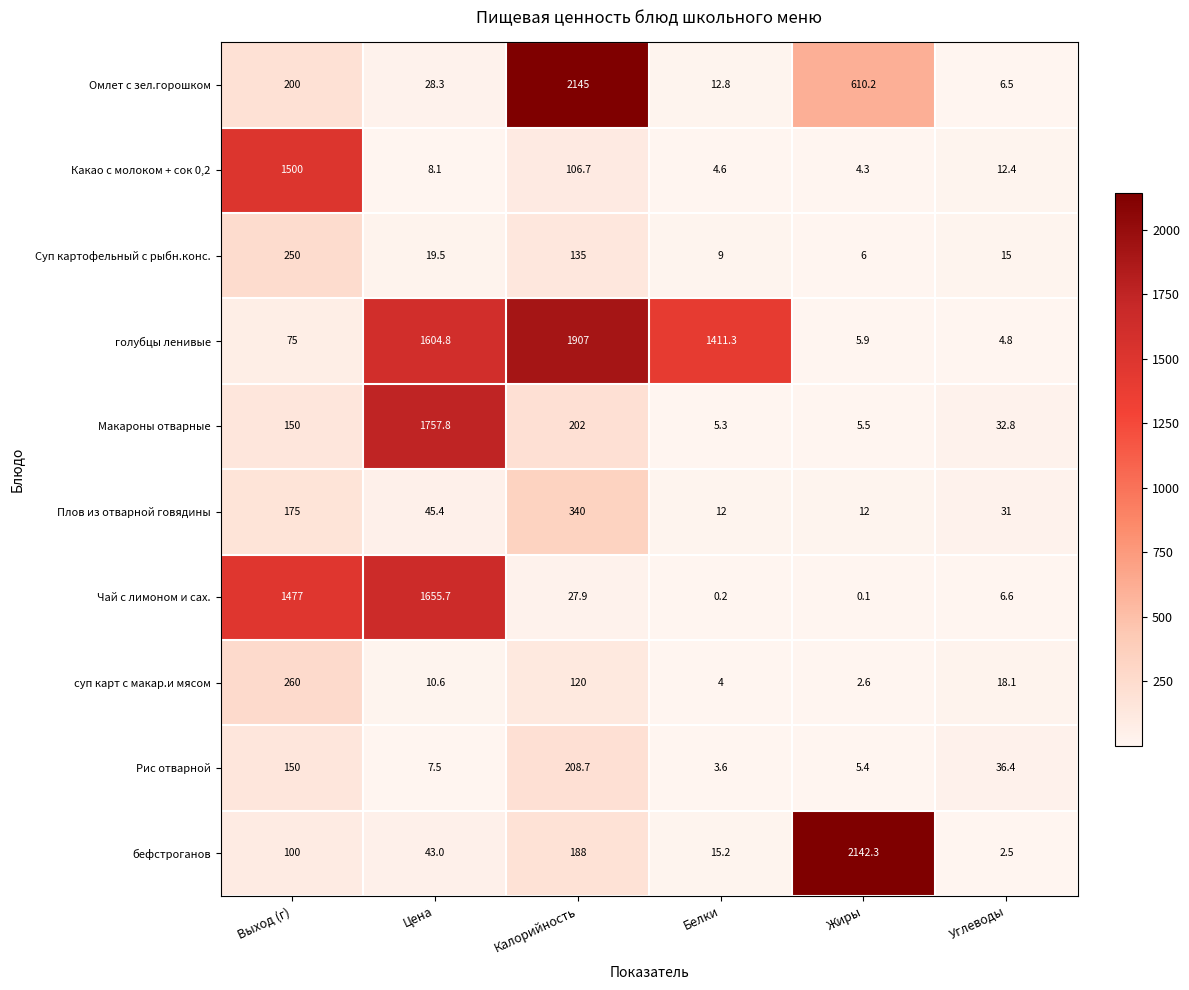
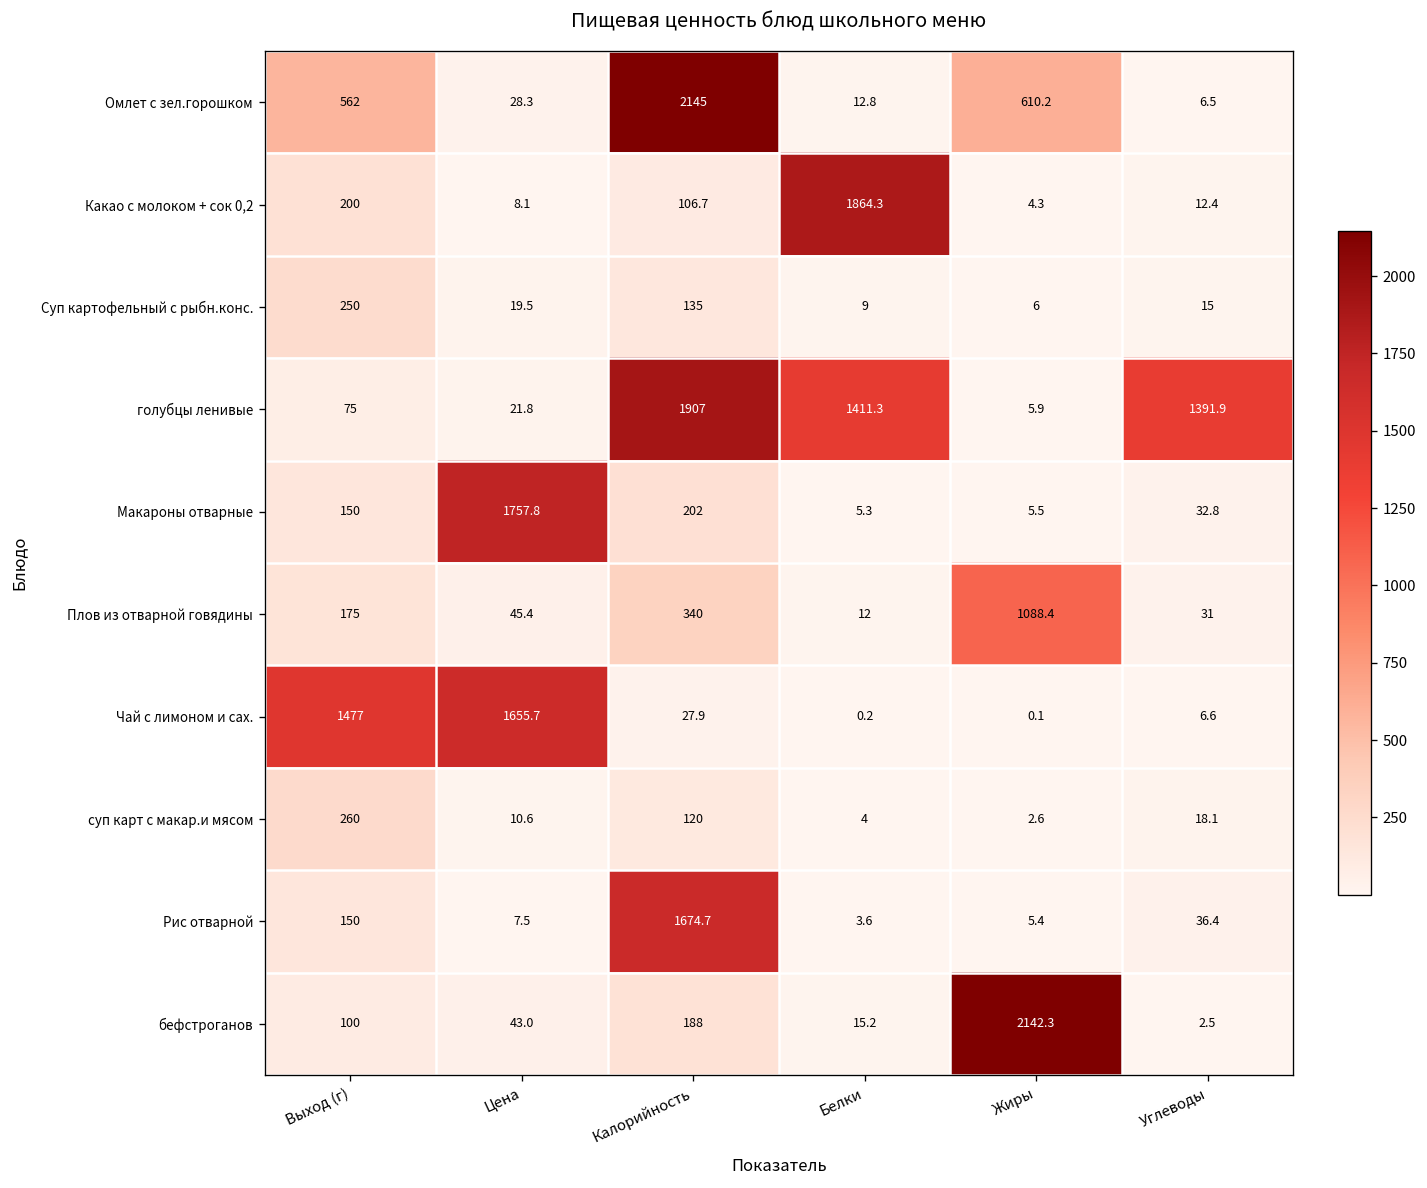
Омлет с зел.горошком, Выход (г): 200 -> 562
Какао с молоком + сок 0,2, Выход (г): 1500 -> 200
Какао с молоком + сок 0,2, Белки: 4.6 -> 1864.3
голубцы ленивые, Цена: 1604.8 -> 21.8
голубцы ленивые, Углеводы: 4.8 -> 1391.9
Плов из отварной говядины, Жиры: 12 -> 1088.4
Рис отварной, Калорийность: 208.7 -> 1674.7
